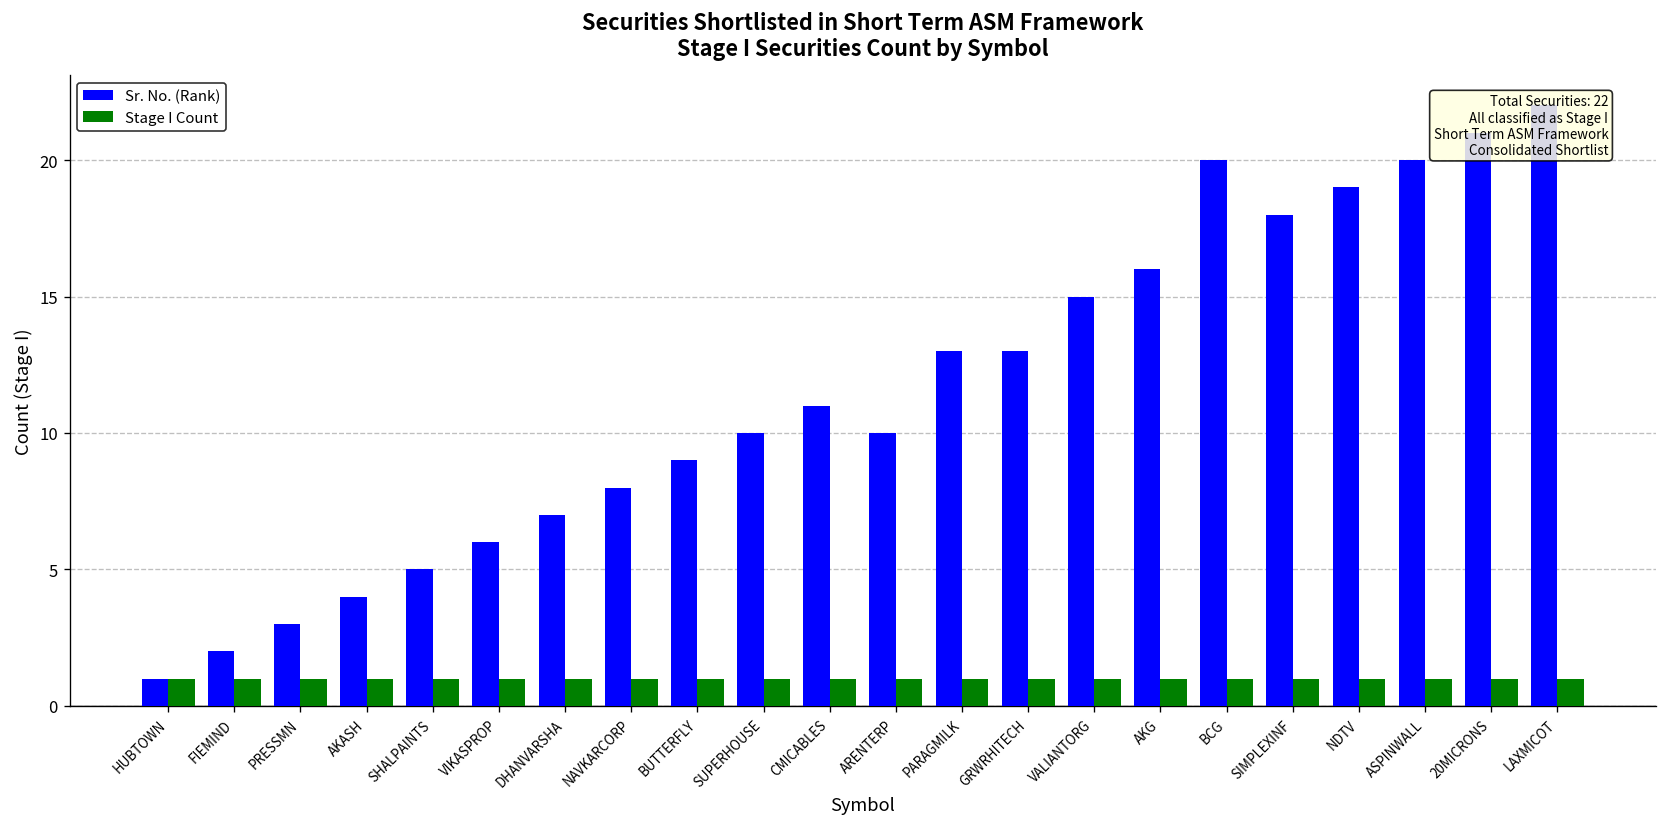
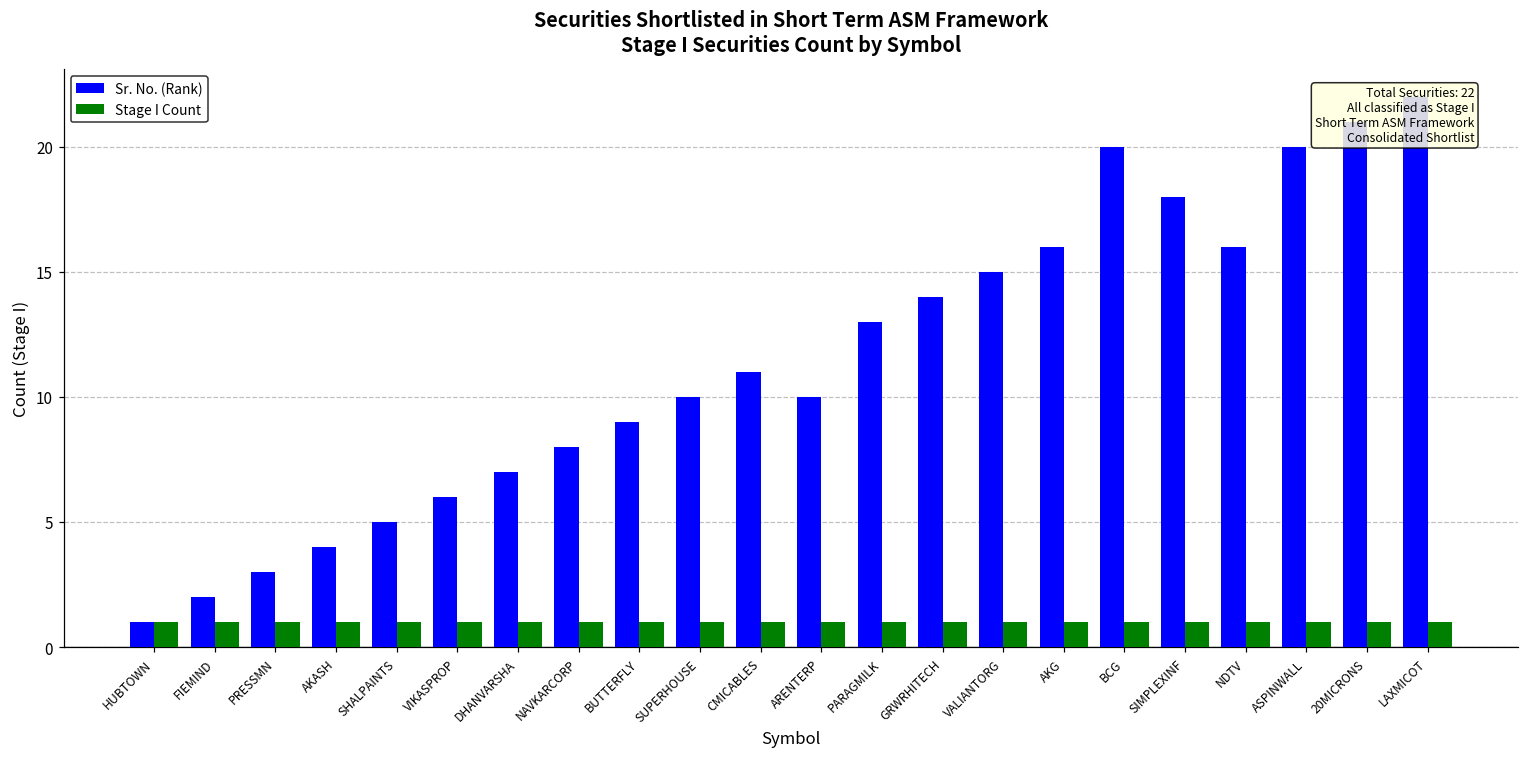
Sr. No. (Rank), GRWRHITECH: 13 -> 14
Sr. No. (Rank), NDTV: 19 -> 16
